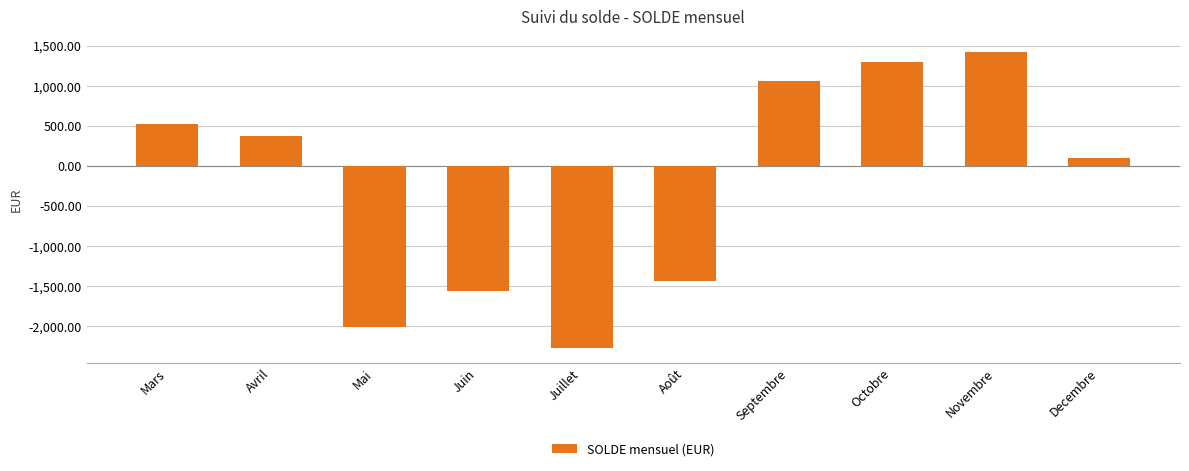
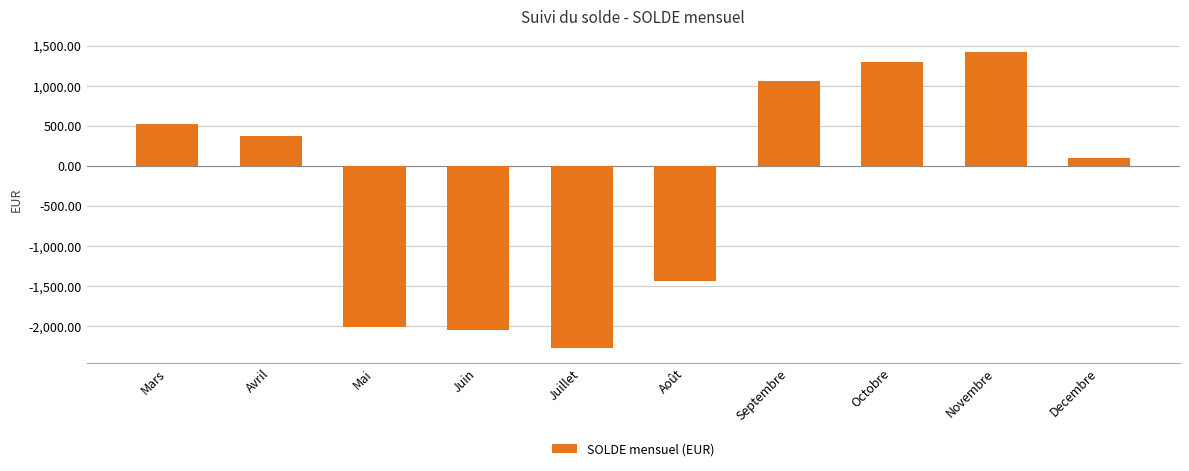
Juin: -1,600 -> -2,100
